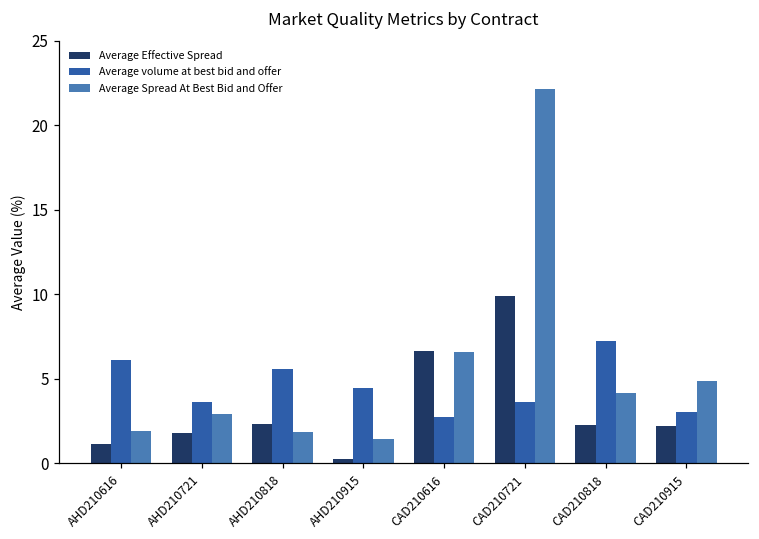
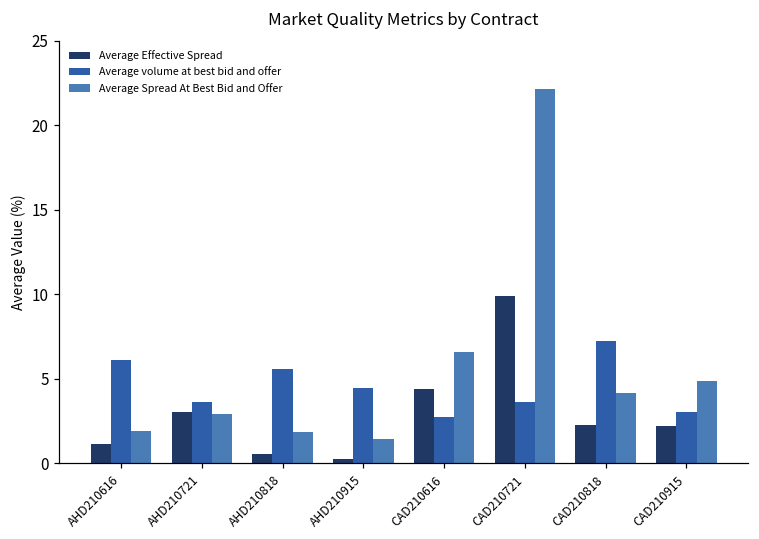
Average Effective Spread, AHD210721: 1.8 -> 3.0
Average Effective Spread, AHD210818: 2.3 -> 0.5
Average Effective Spread, CAD210616: 6.7 -> 4.4
